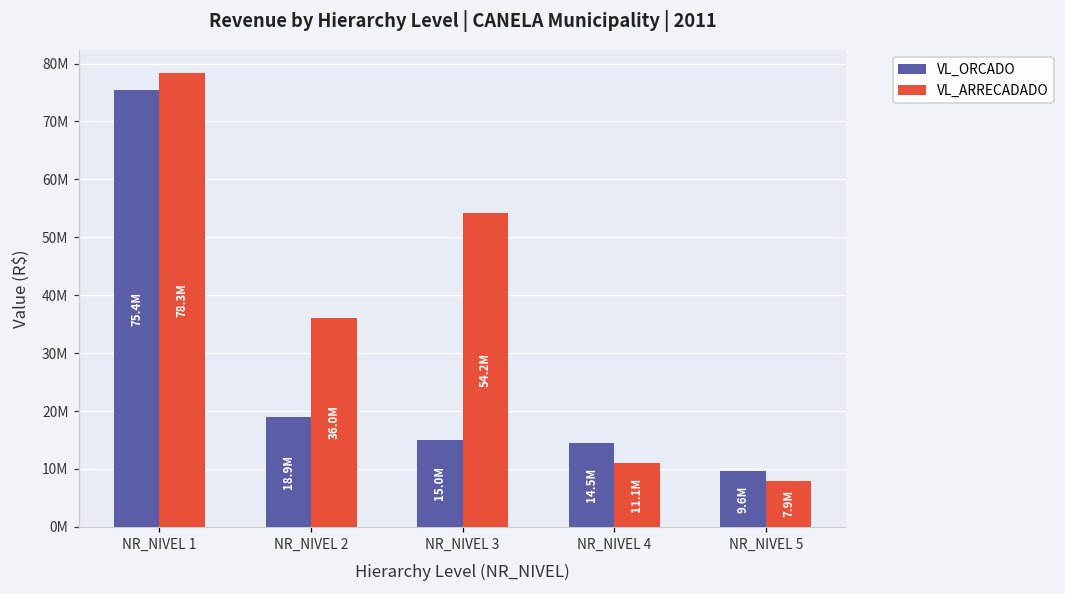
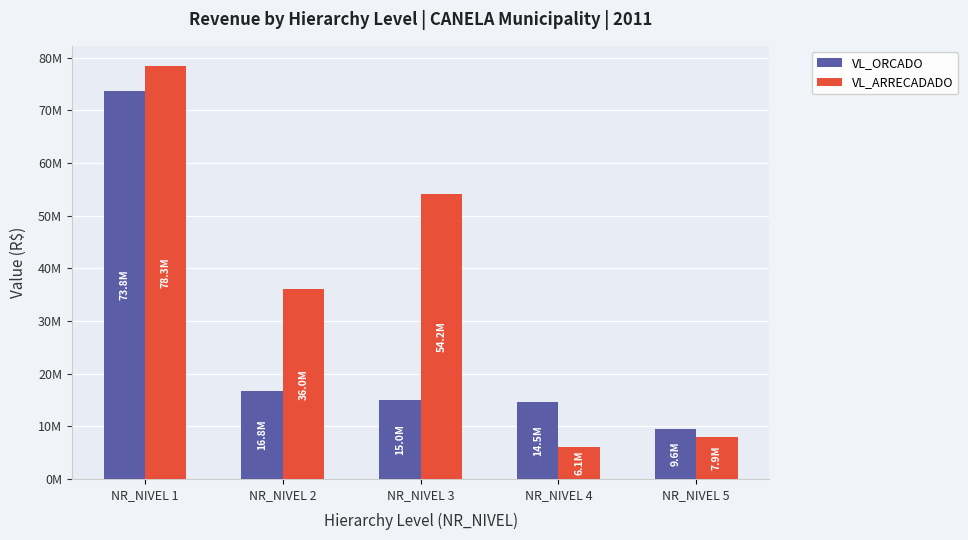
VL_ORCADO, NR_NIVEL 1: 75.4M -> 73.8M
VL_ORCADO, NR_NIVEL 2: 18.9M -> 16.8M
VL_ARRECADADO, NR_NIVEL 4: 11.1M -> 6.1M
